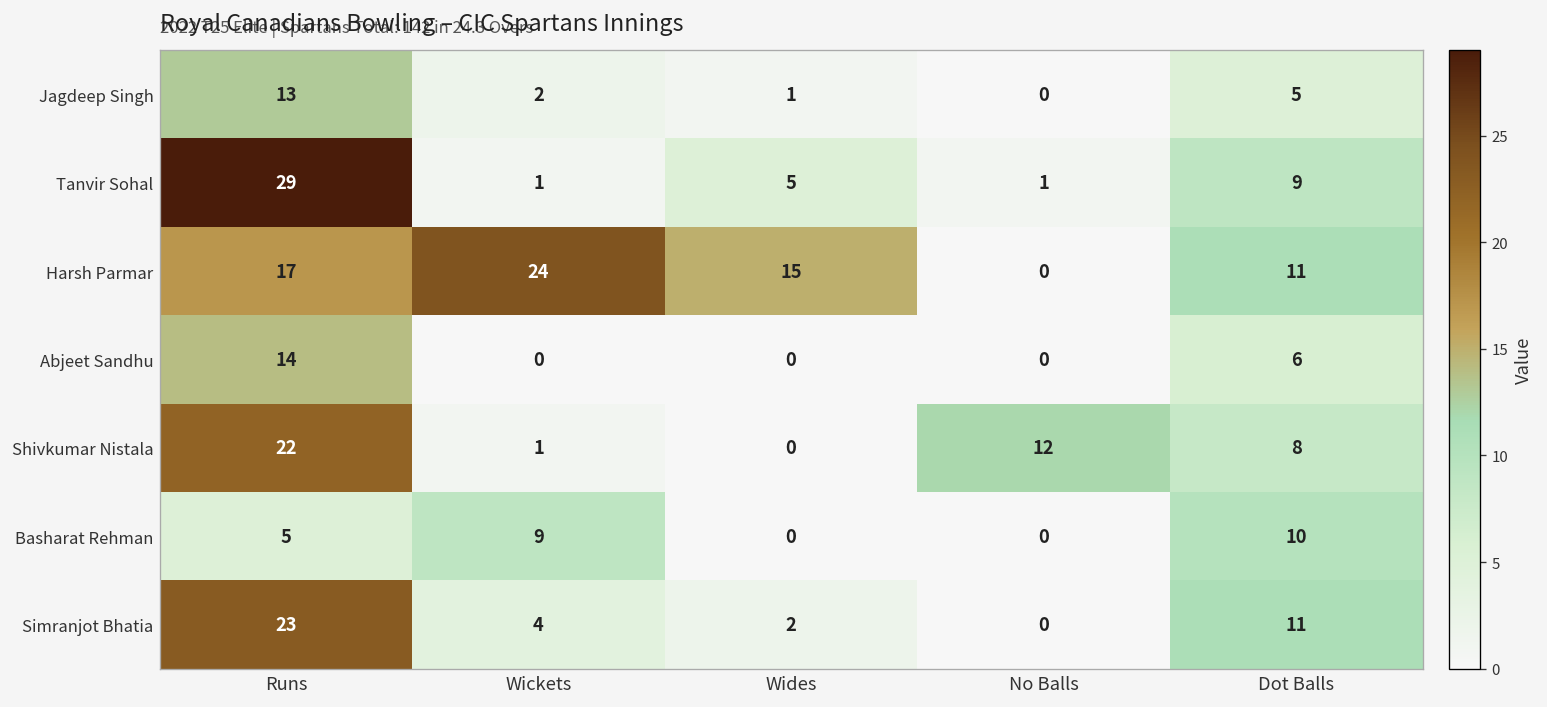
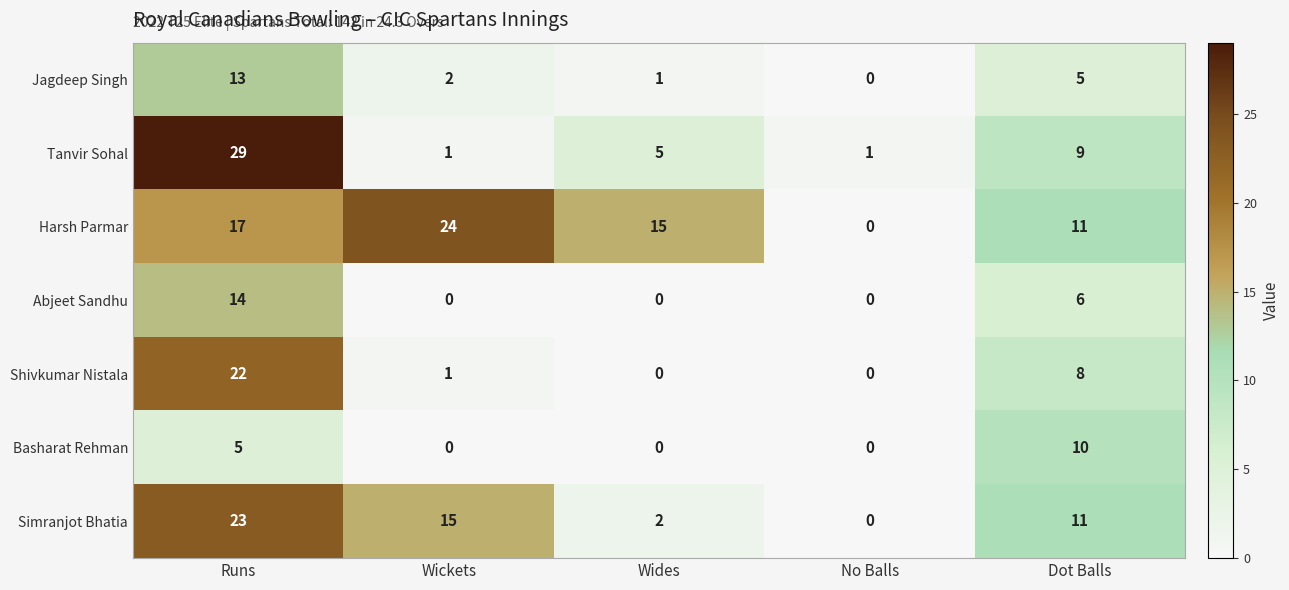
Shivkumar Nistala, No Balls: 12 -> 0
Basharat Rehman, Wickets: 9 -> 0
Simranjot Bhatia, Wickets: 4 -> 15
